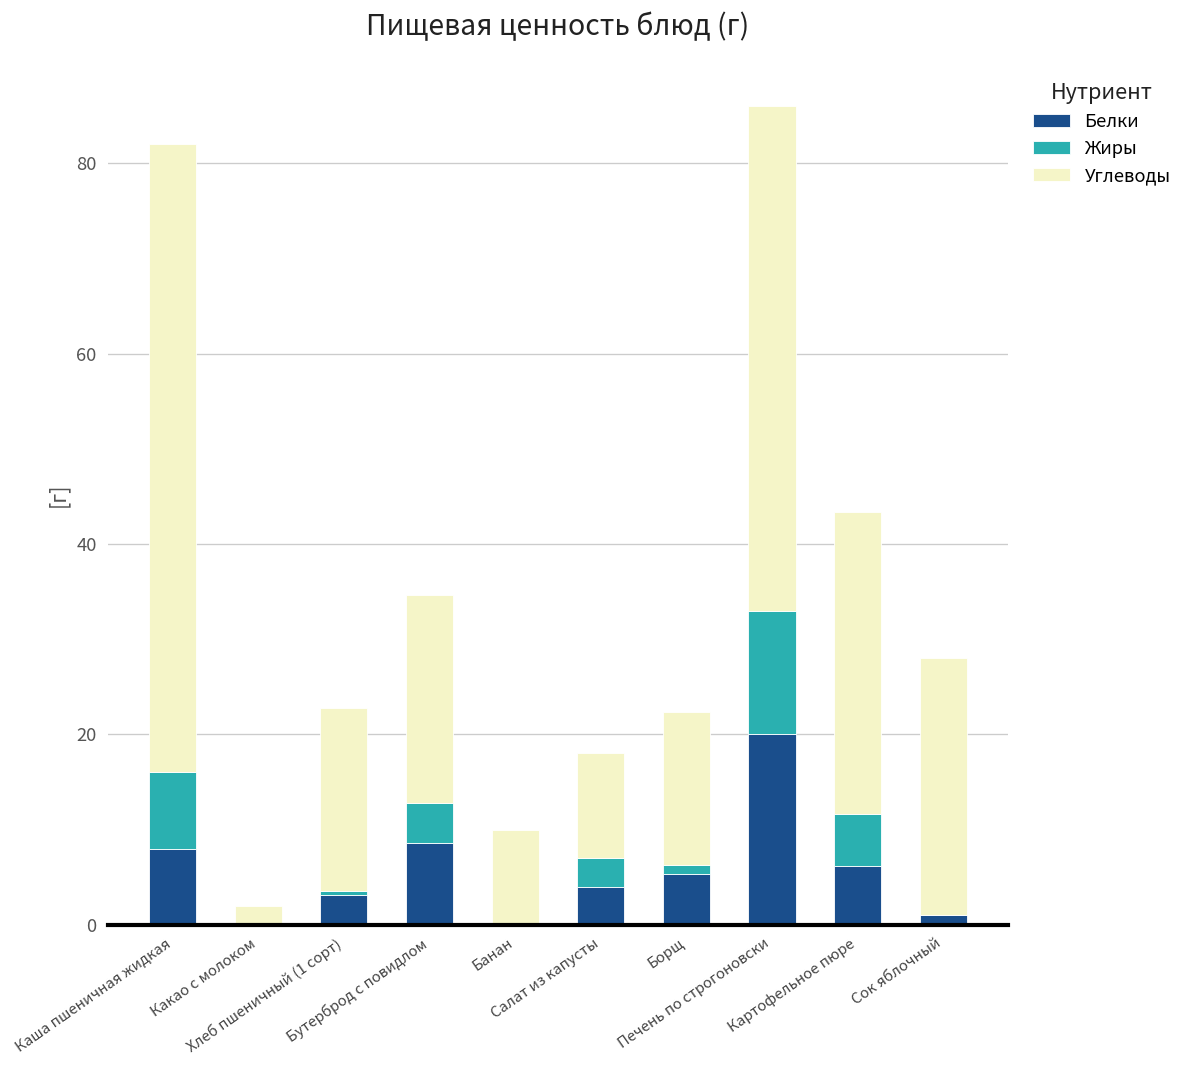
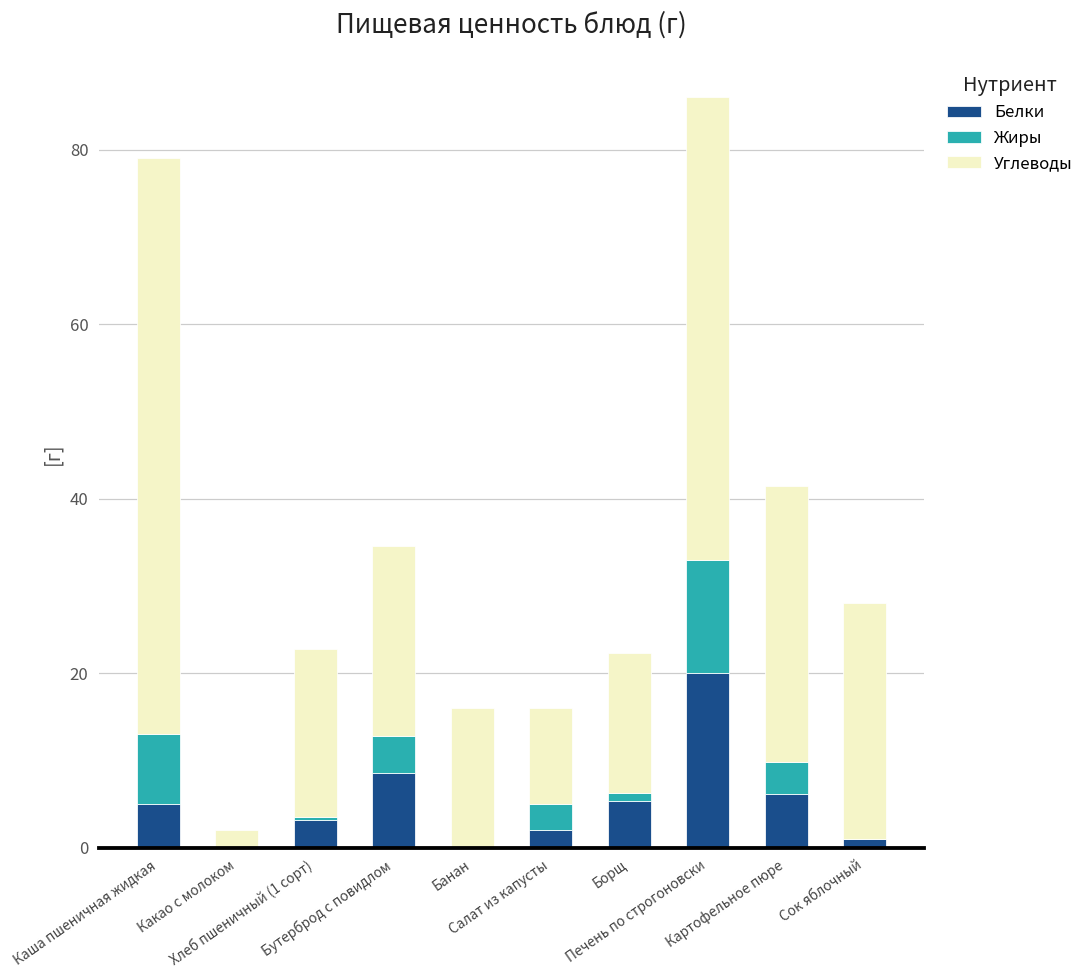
Белки, Каша пшеничная жидкая: 8 -> 5
Углеводы, Банан: 10 -> 16
Белки, Салат из капусты: 4 -> 2
Жиры, Картофельное пюре: 5 -> 4
